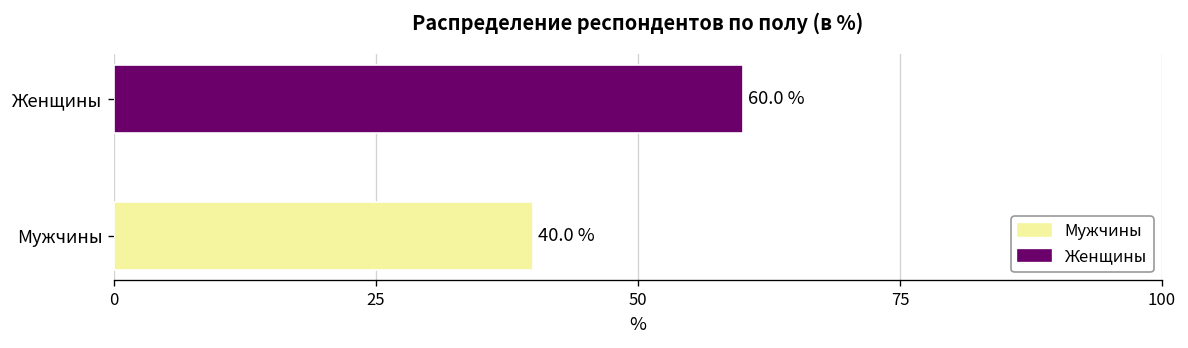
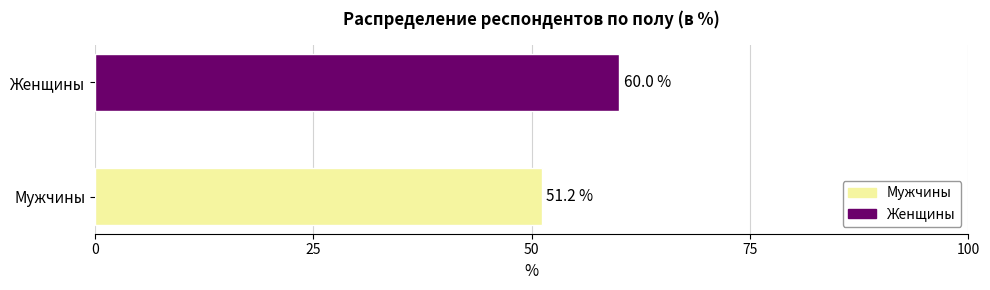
Мужчины: 40.0 % -> 51.2 %
